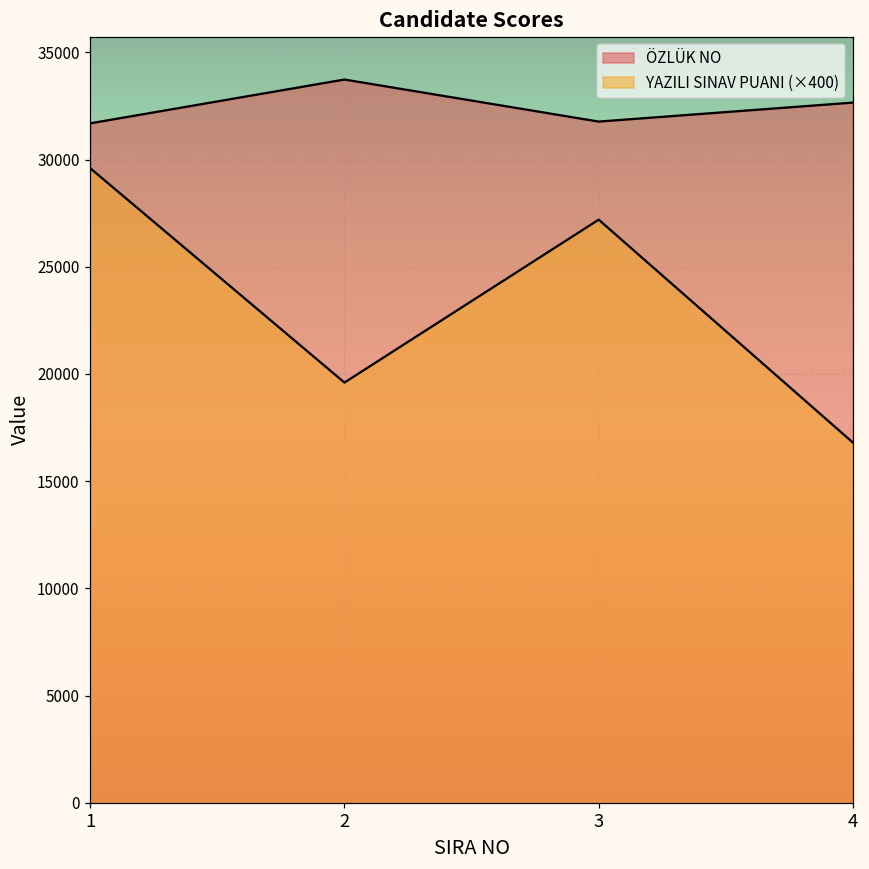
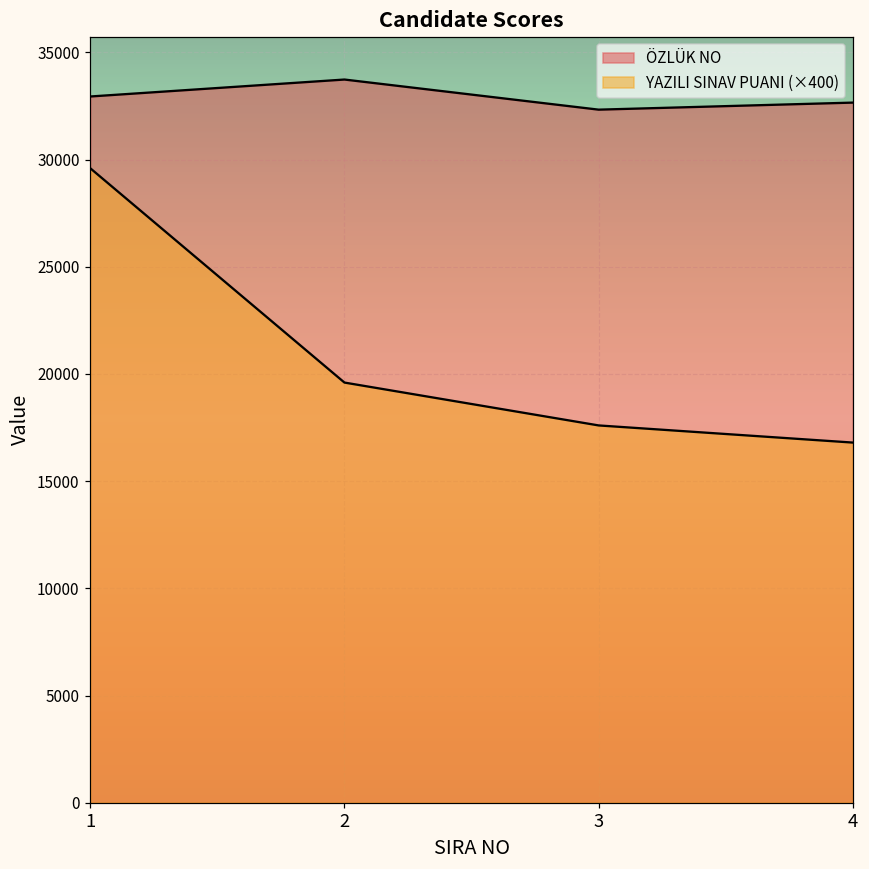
ÖZLÜK NO, 1: 31700 -> 32900
ÖZLÜK NO, 3: 31800 -> 32300
YAZILI SINAV PUANI (×400), 3: 27200 -> 17600
